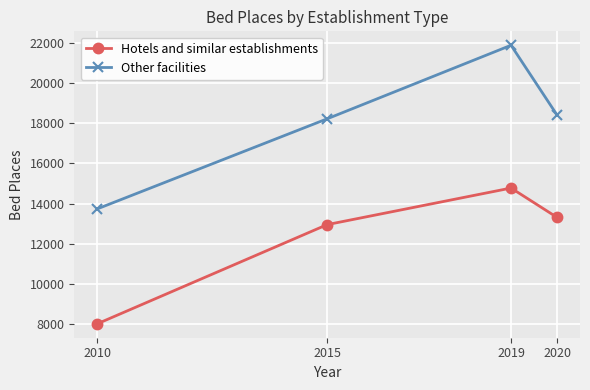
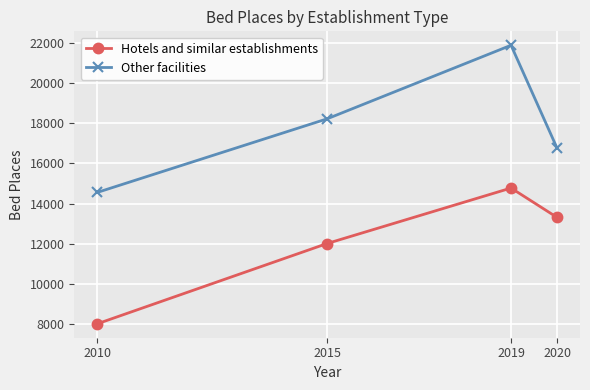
Other facilities, 2010: 13700 -> 14600
Hotels and similar establishments, 2015: 13000 -> 12000
Other facilities, 2020: 18400 -> 16800
